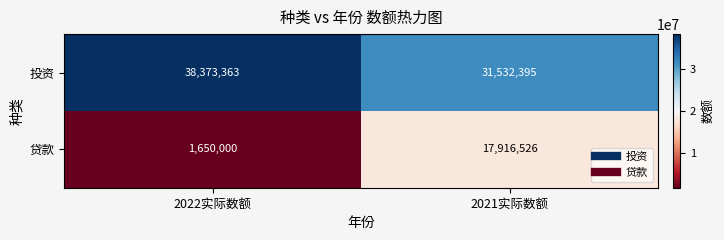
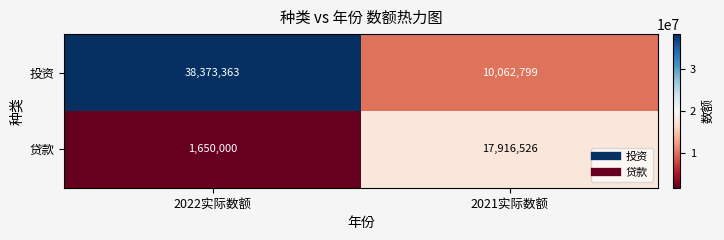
投资, 2021实际数额: 31,532,395 -> 10,062,799
